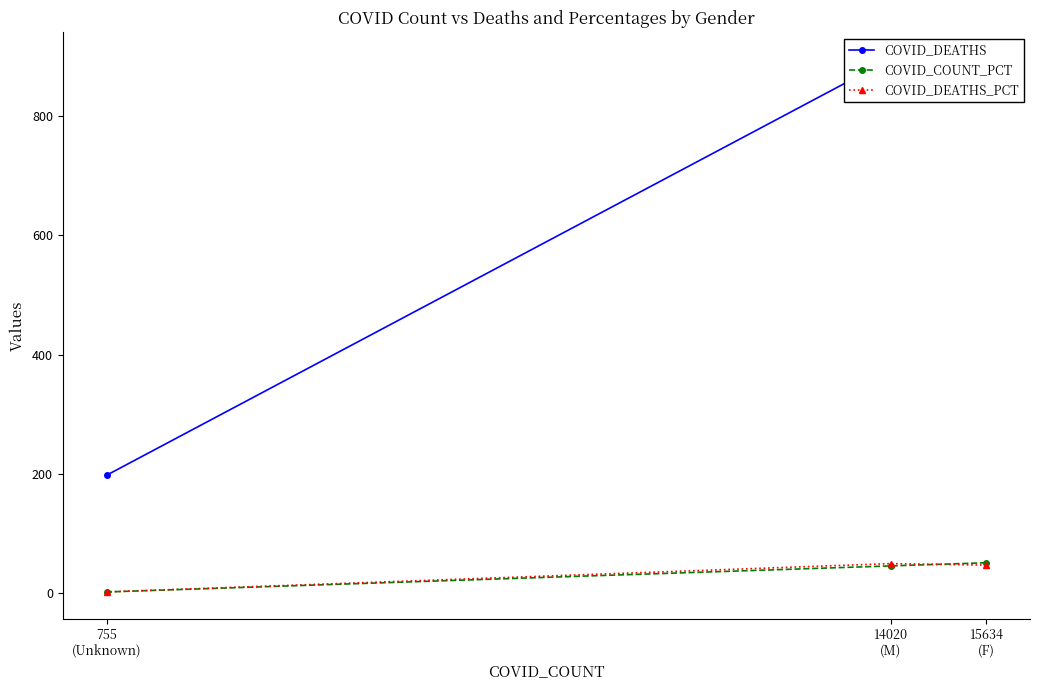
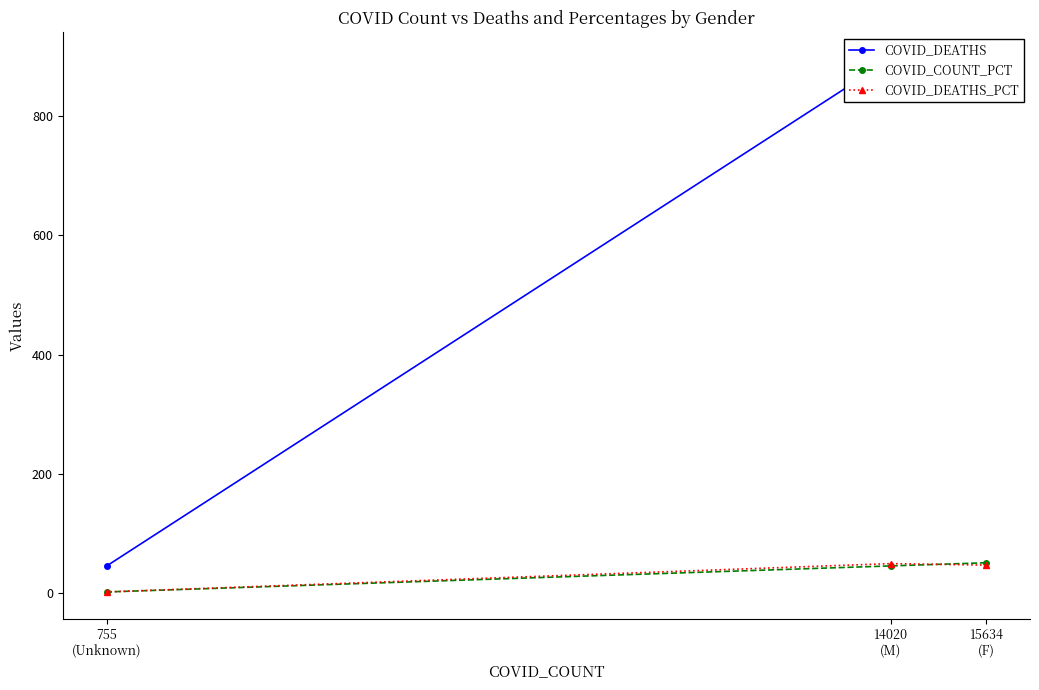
COVID_DEATHS, 755 (Unknown): 200 -> 50
